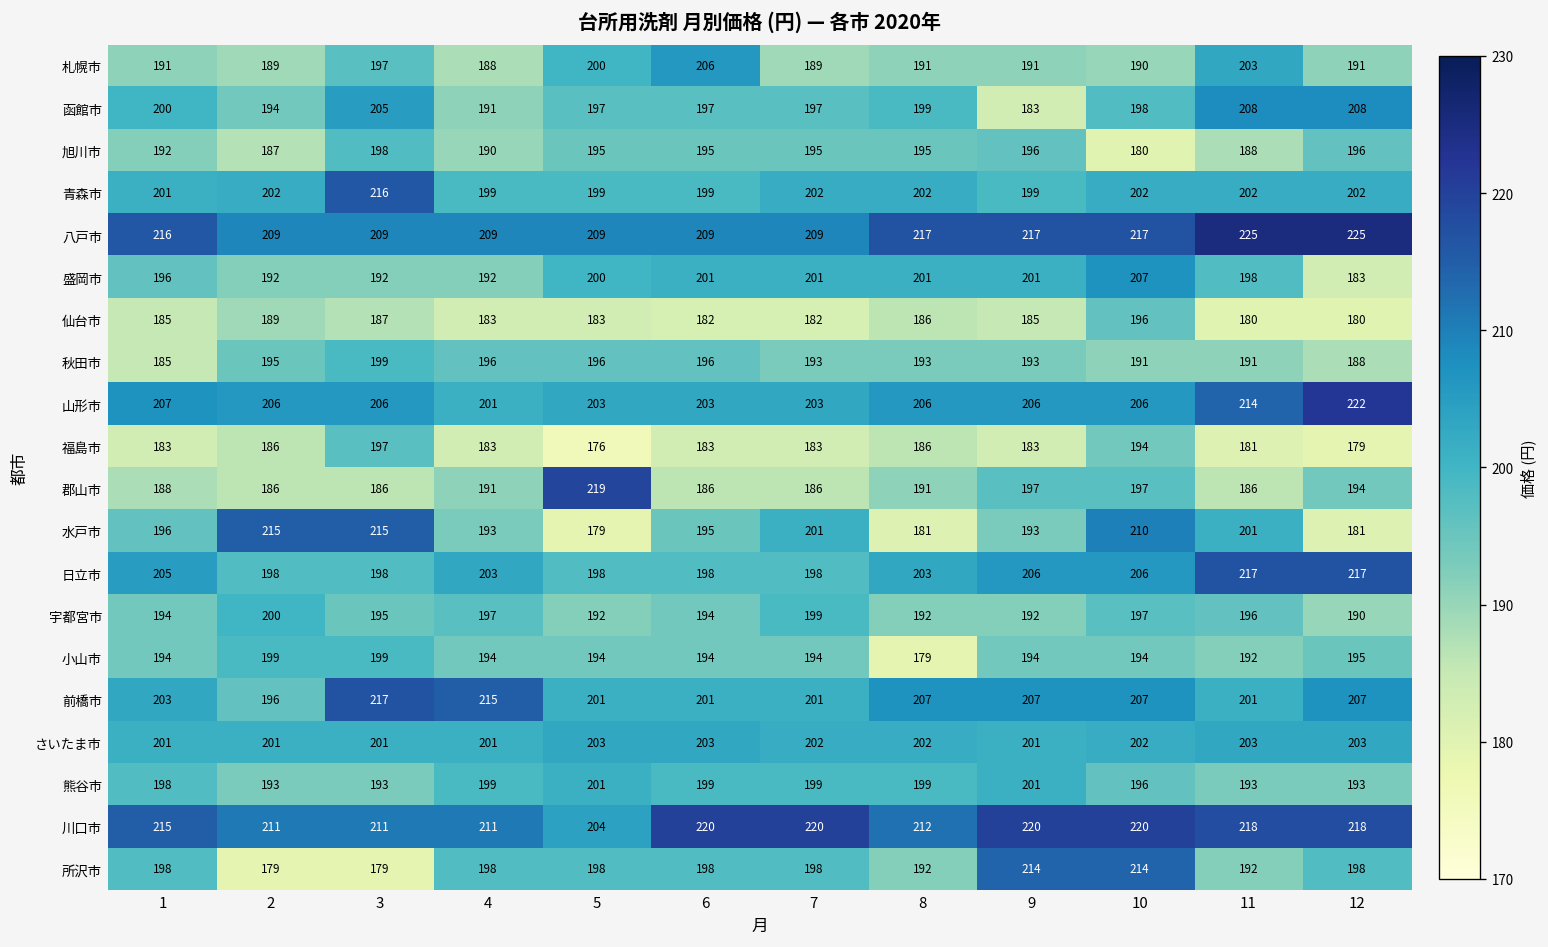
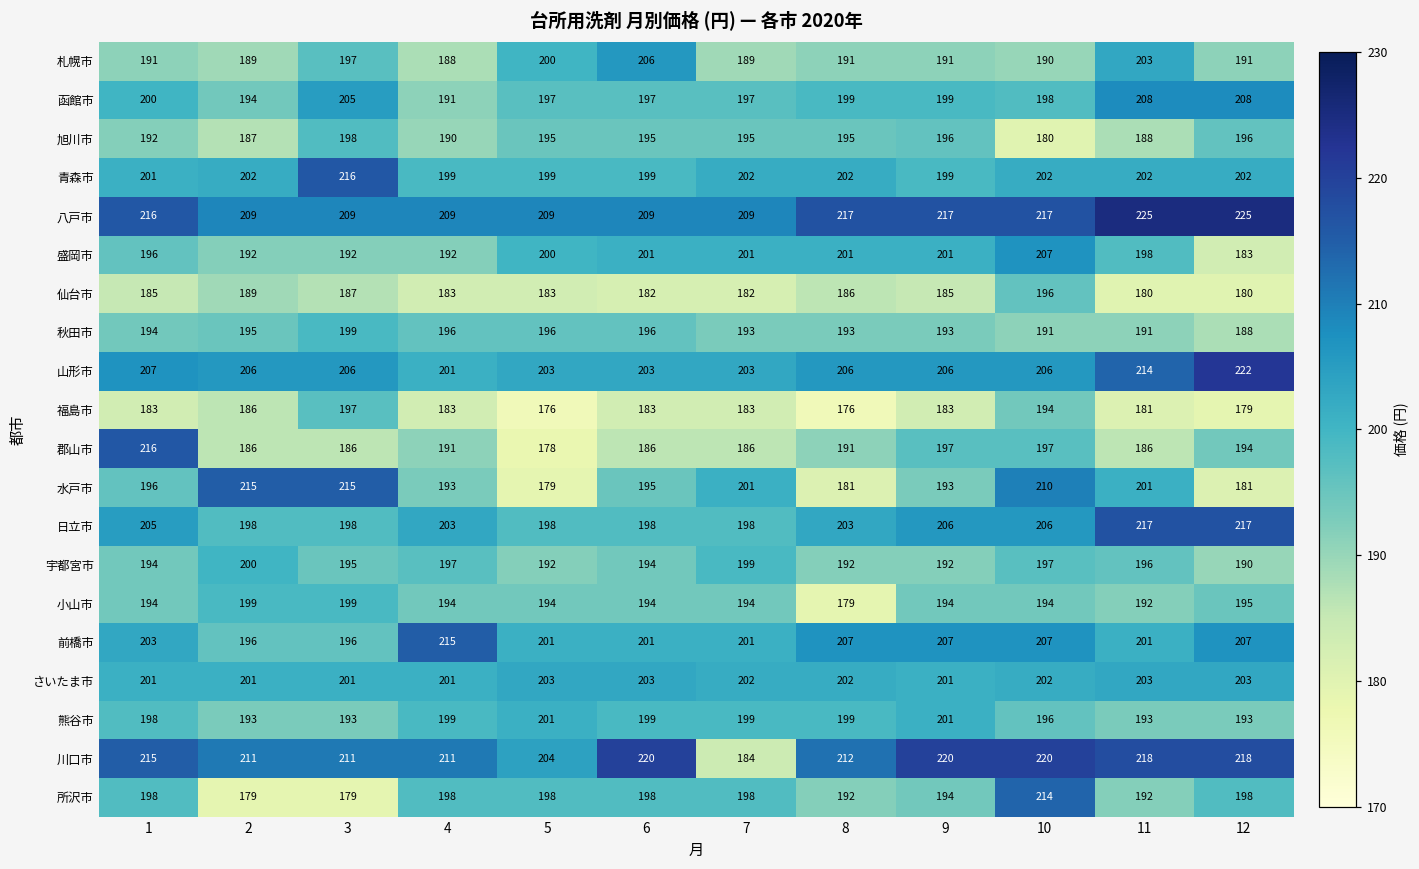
函館市, 9: 183 -> 199
秋田市, 1: 185 -> 194
福島市, 8: 186 -> 176
郡山市, 1: 188 -> 216
郡山市, 5: 219 -> 178
前橋市, 3: 217 -> 196
川口市, 7: 220 -> 184
所沢市, 9: 214 -> 194
